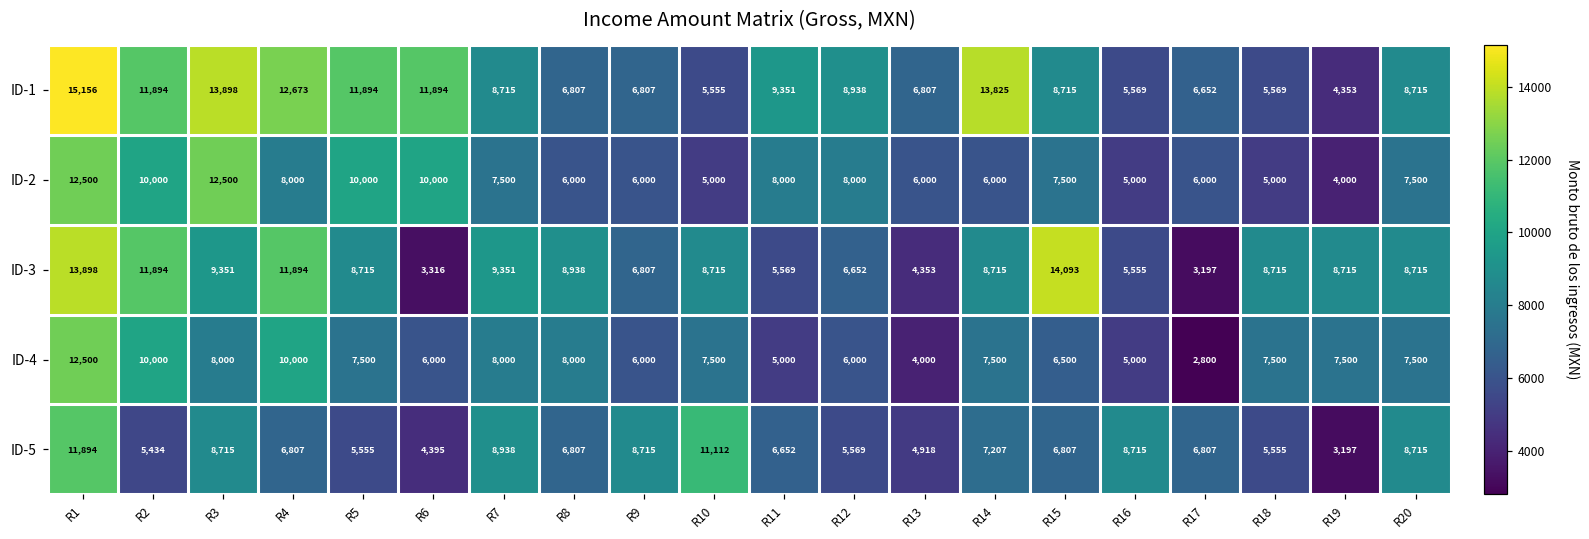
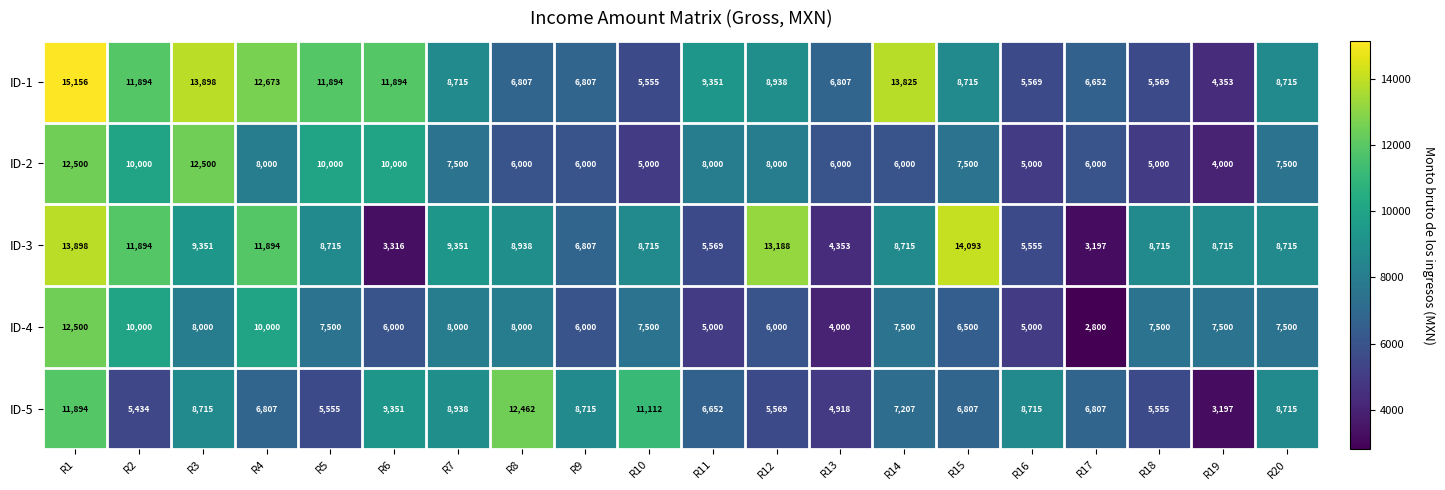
ID-3, R12: 6,652 -> 13,188
ID-5, R6: 4,395 -> 9,351
ID-5, R8: 6,807 -> 12,462
